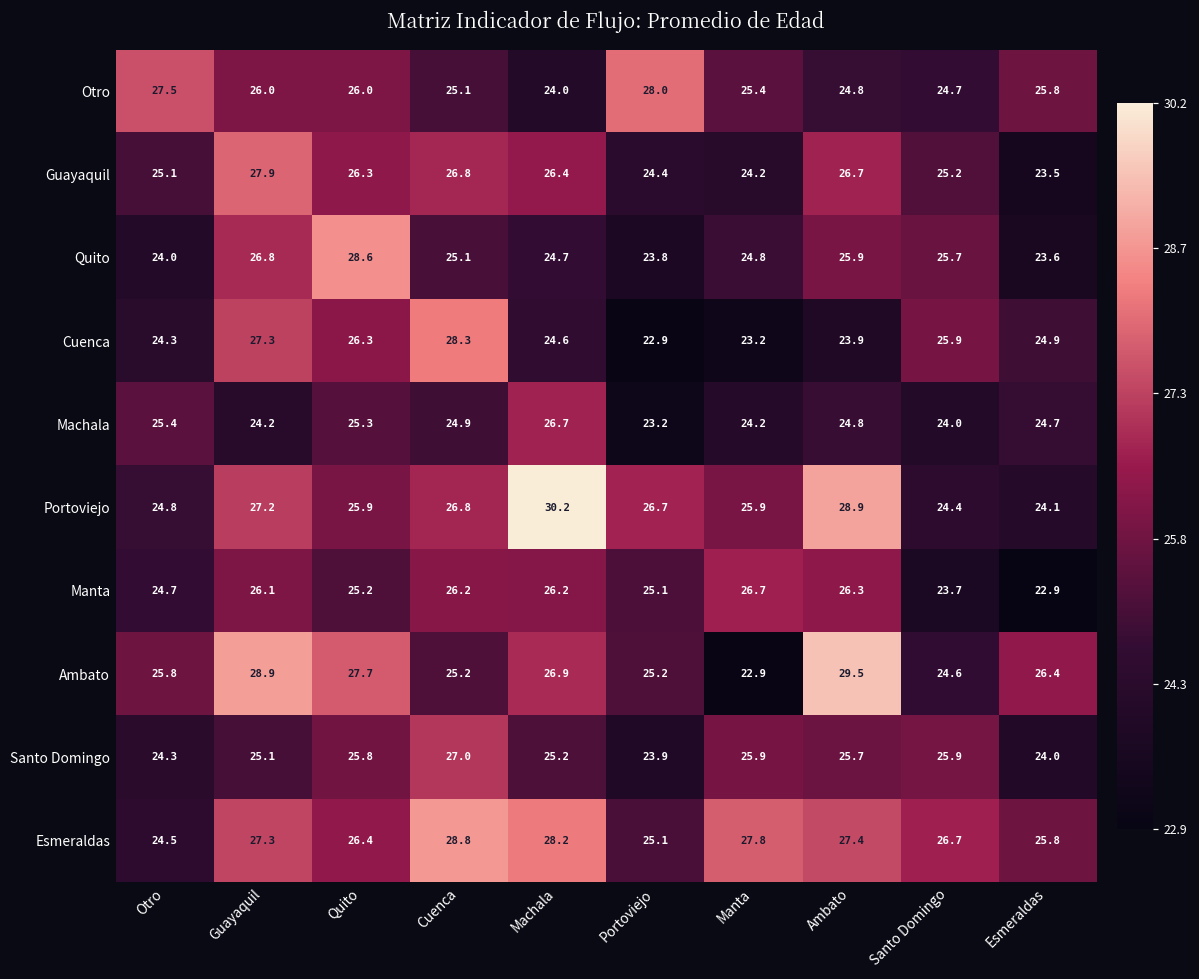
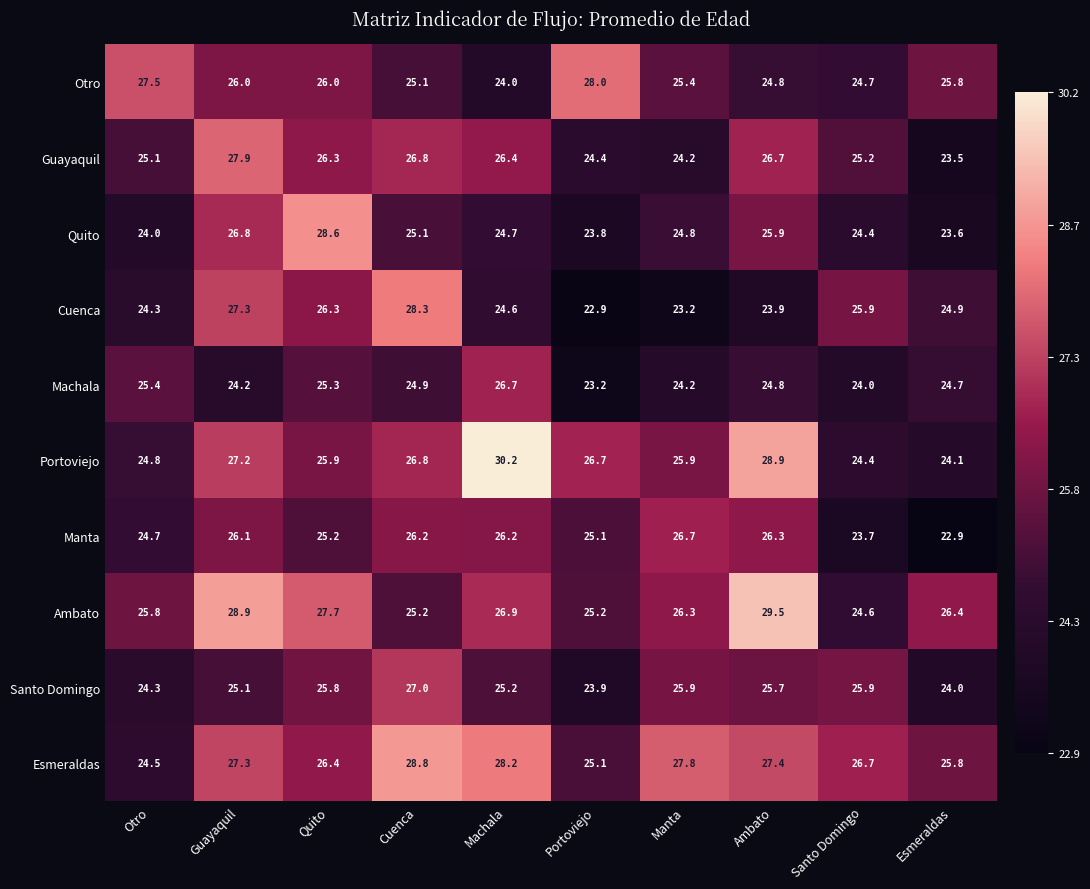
Quito, Santo Domingo: 25.7 -> 24.4
Ambato, Manta: 22.9 -> 26.3
